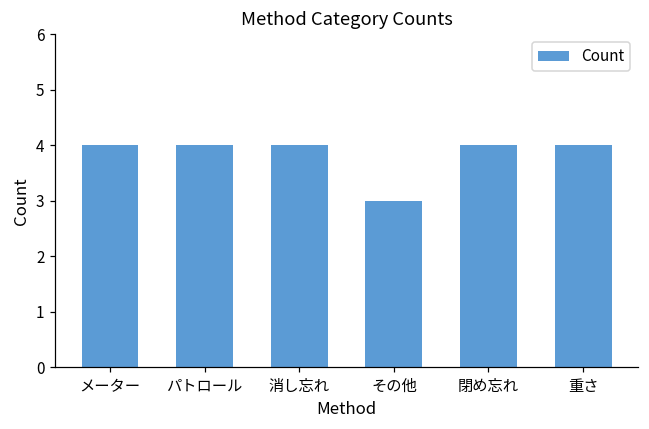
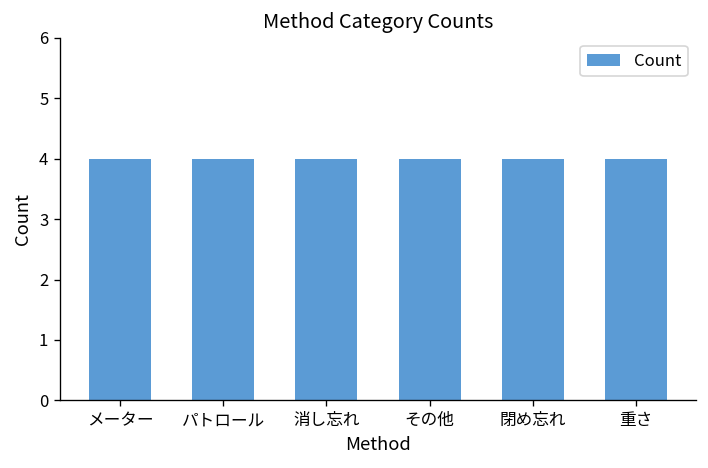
その他: 3 -> 4
